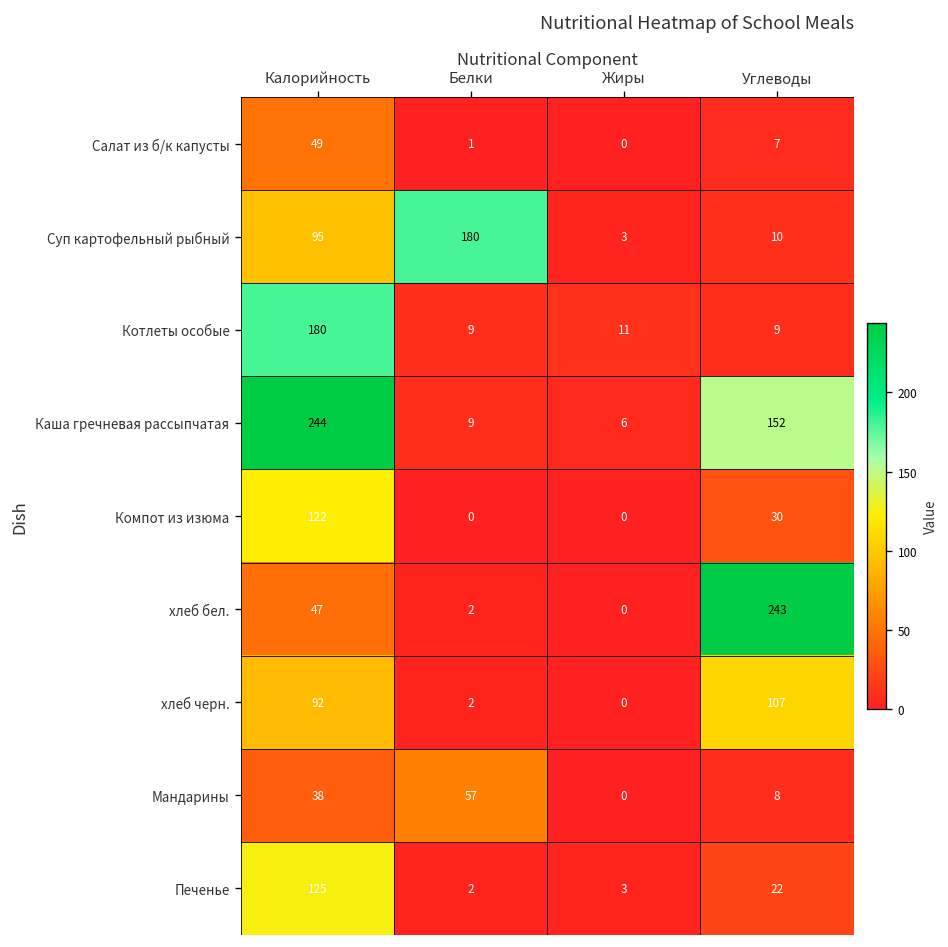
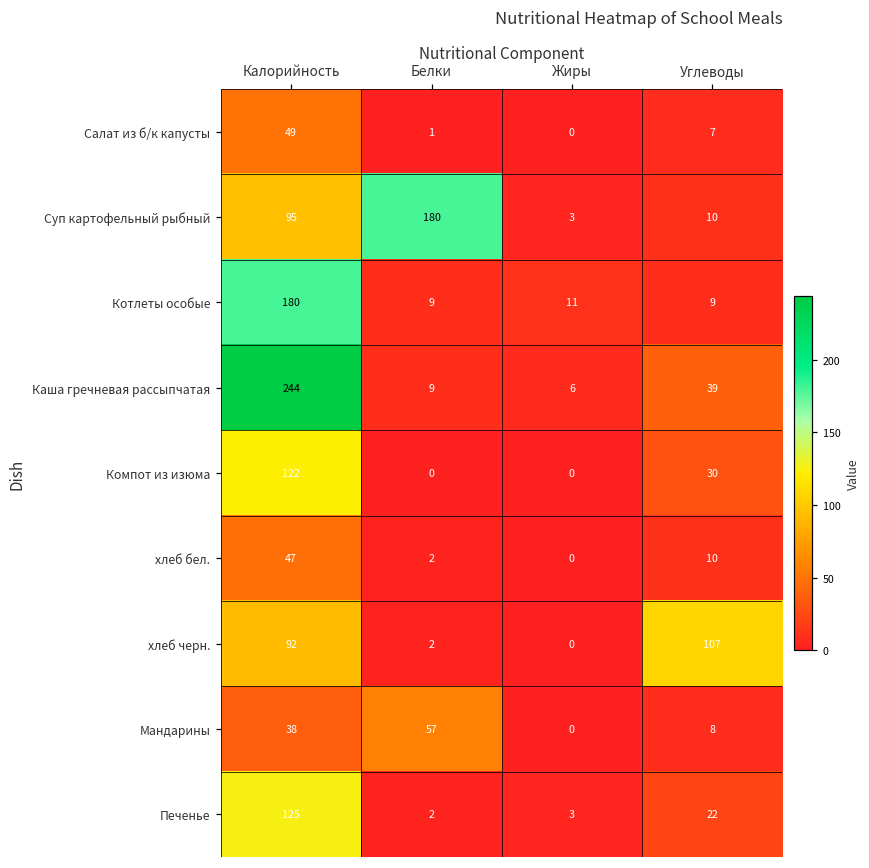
Каша гречневая рассыпчатая, Углеводы: 152 -> 39
хлеб бел., Углеводы: 243 -> 10
